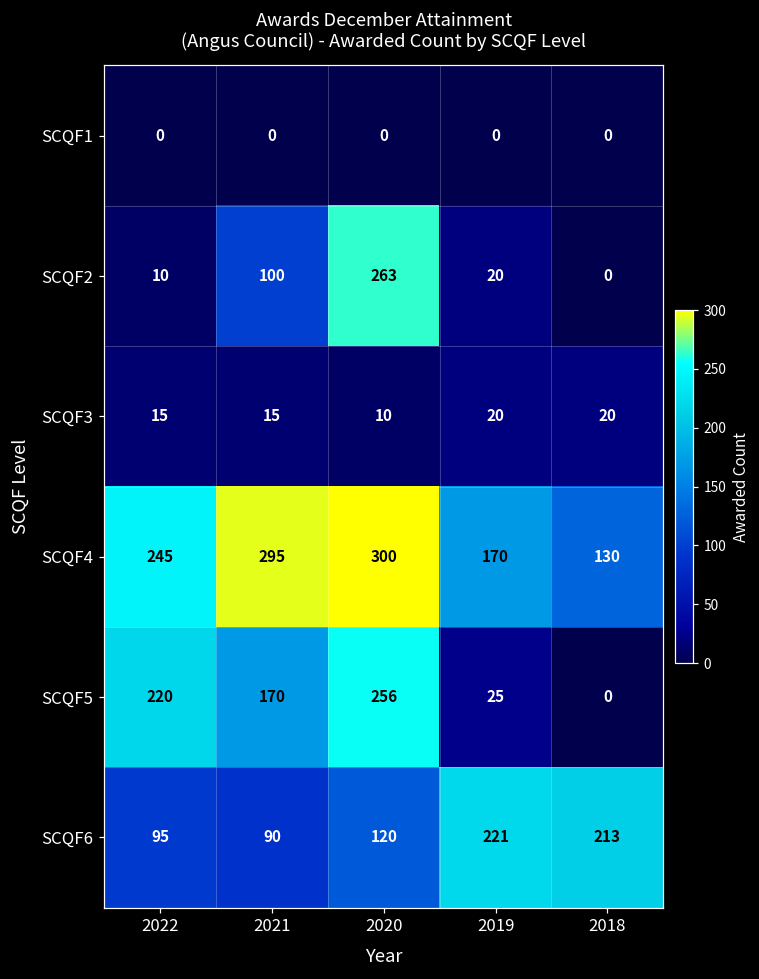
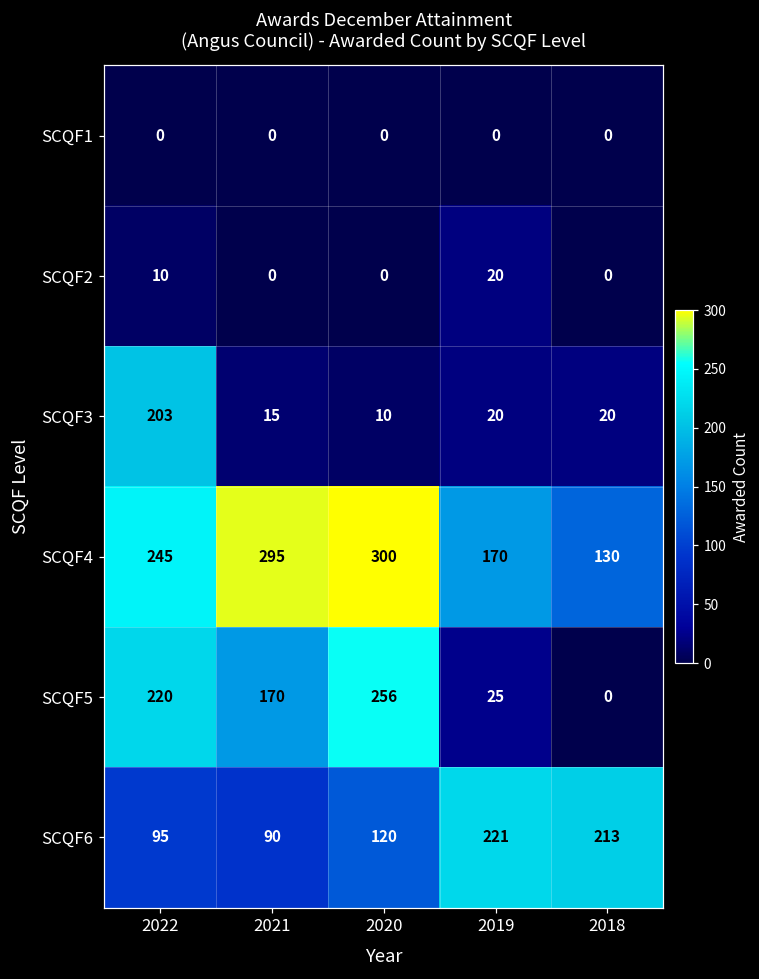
SCQF2, 2021: 100 -> 0
SCQF2, 2020: 263 -> 0
SCQF3, 2022: 15 -> 203
